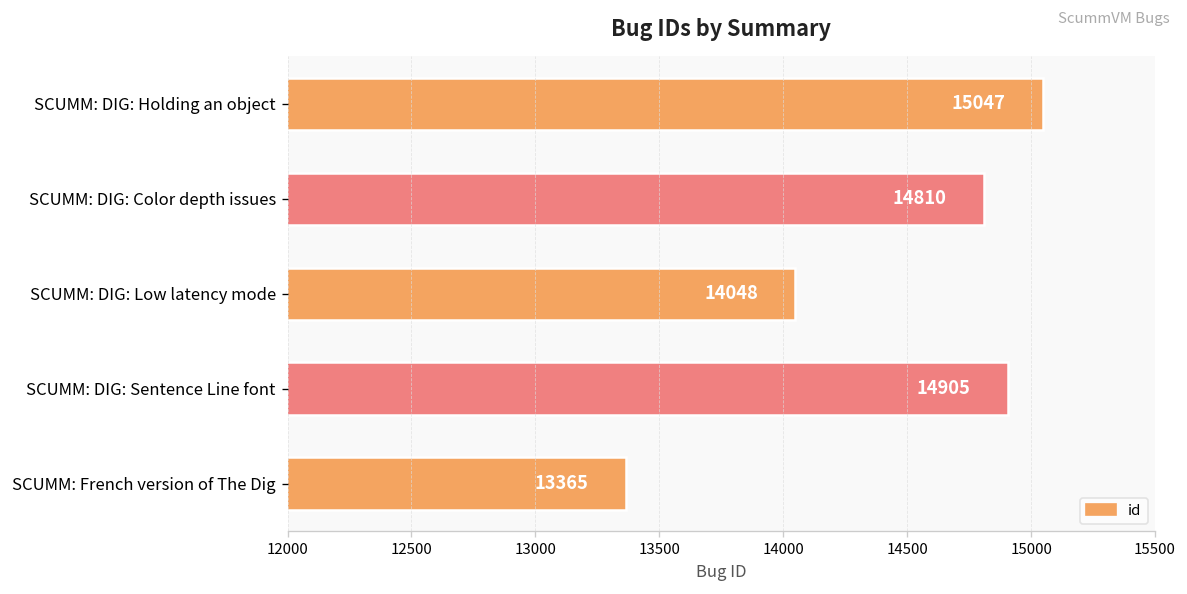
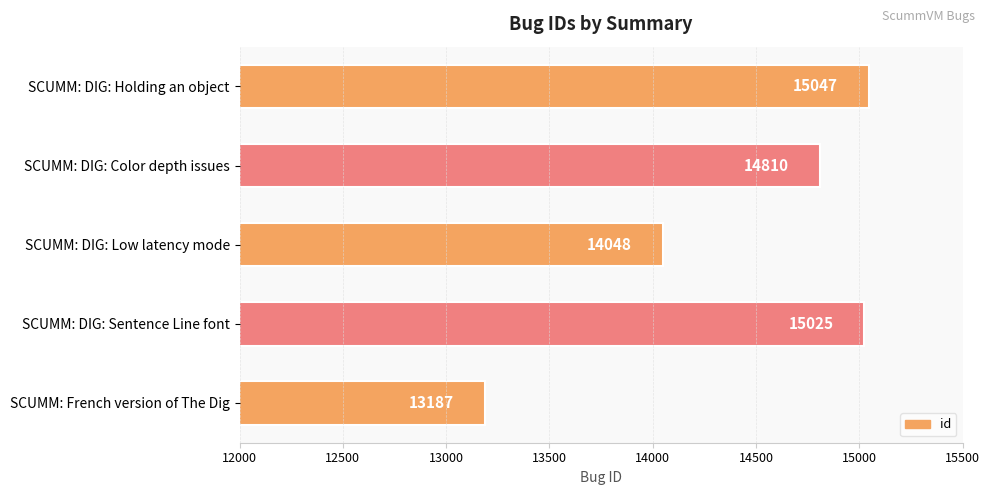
SCUMM: DIG: Sentence Line font: 14905 -> 15025
SCUMM: French version of The Dig: 13365 -> 13187
